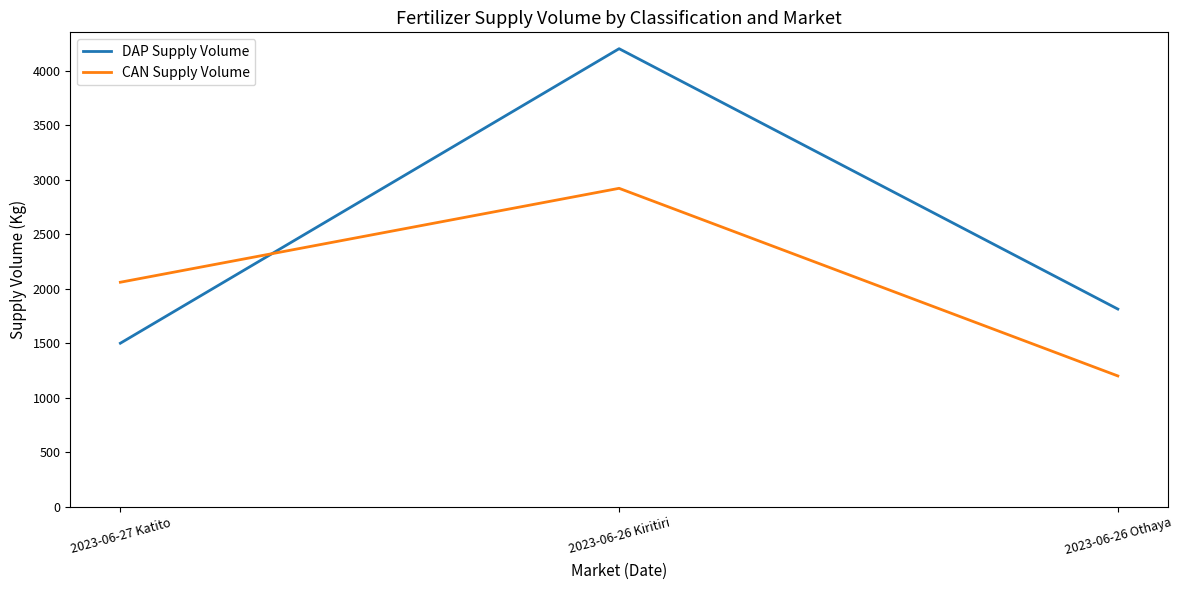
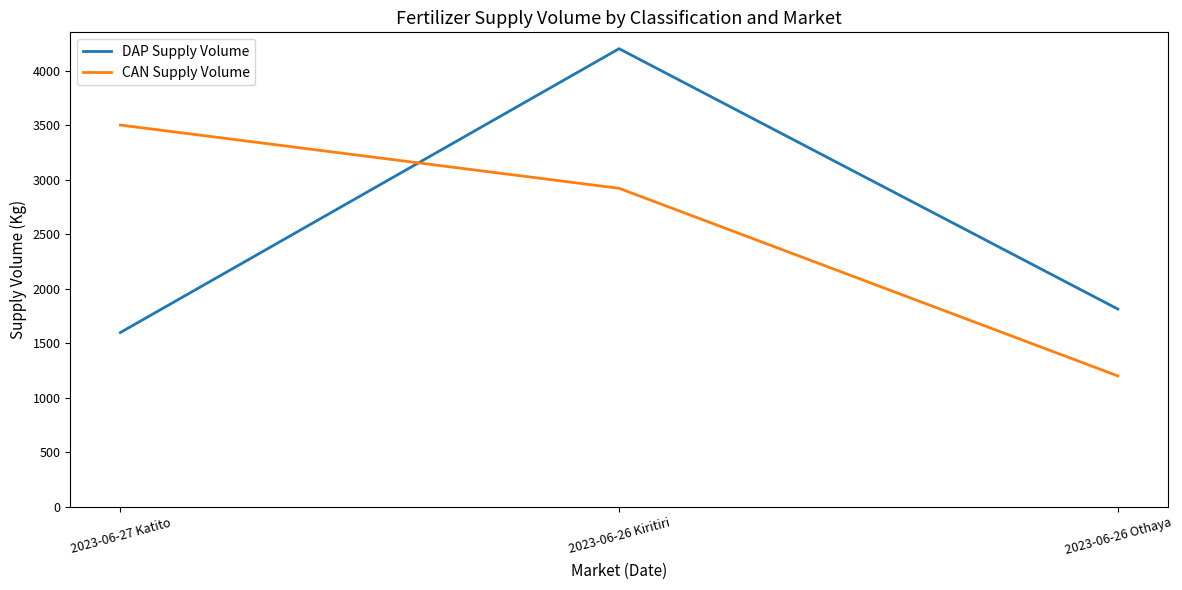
DAP Supply Volume, 2023-06-27 Katito: 1500 -> 1600
CAN Supply Volume, 2023-06-27 Katito: 2060 -> 3500
